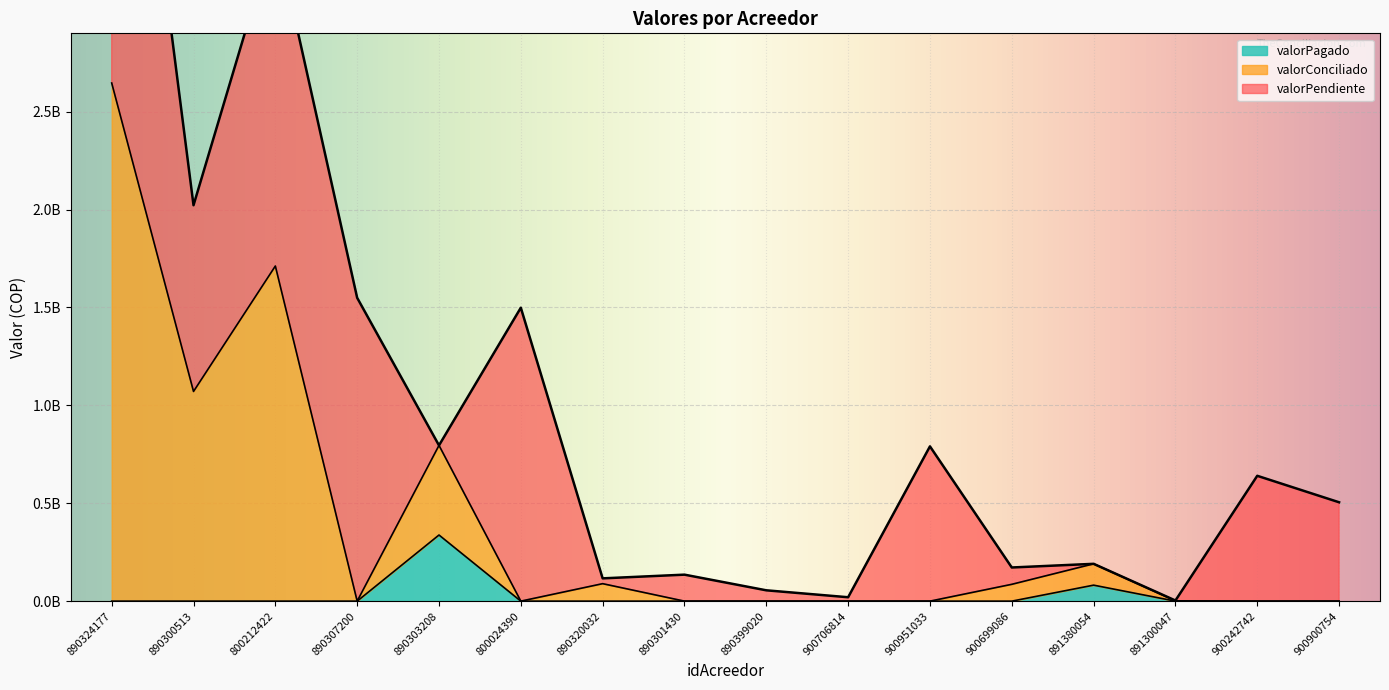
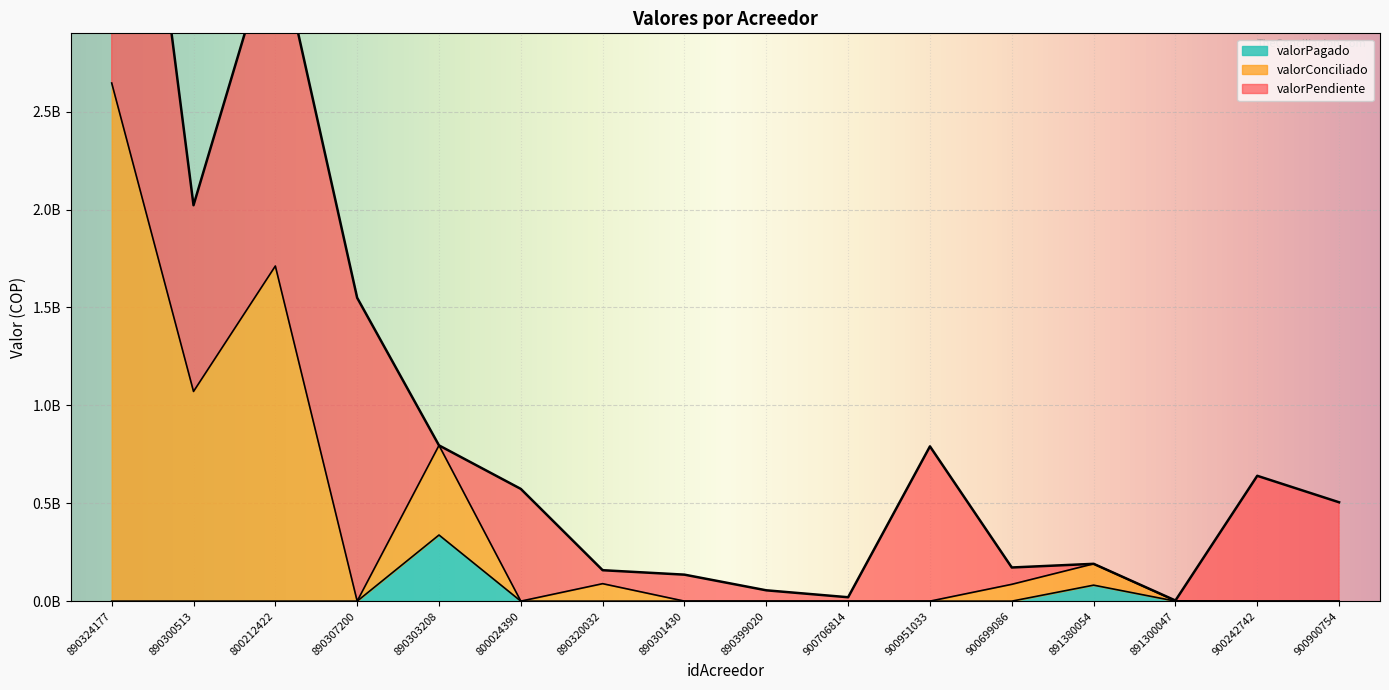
valorPendiente, 800024390: 1500000000 -> 570000000
valorPendiente, 890320032: 30000000 -> 70000000
